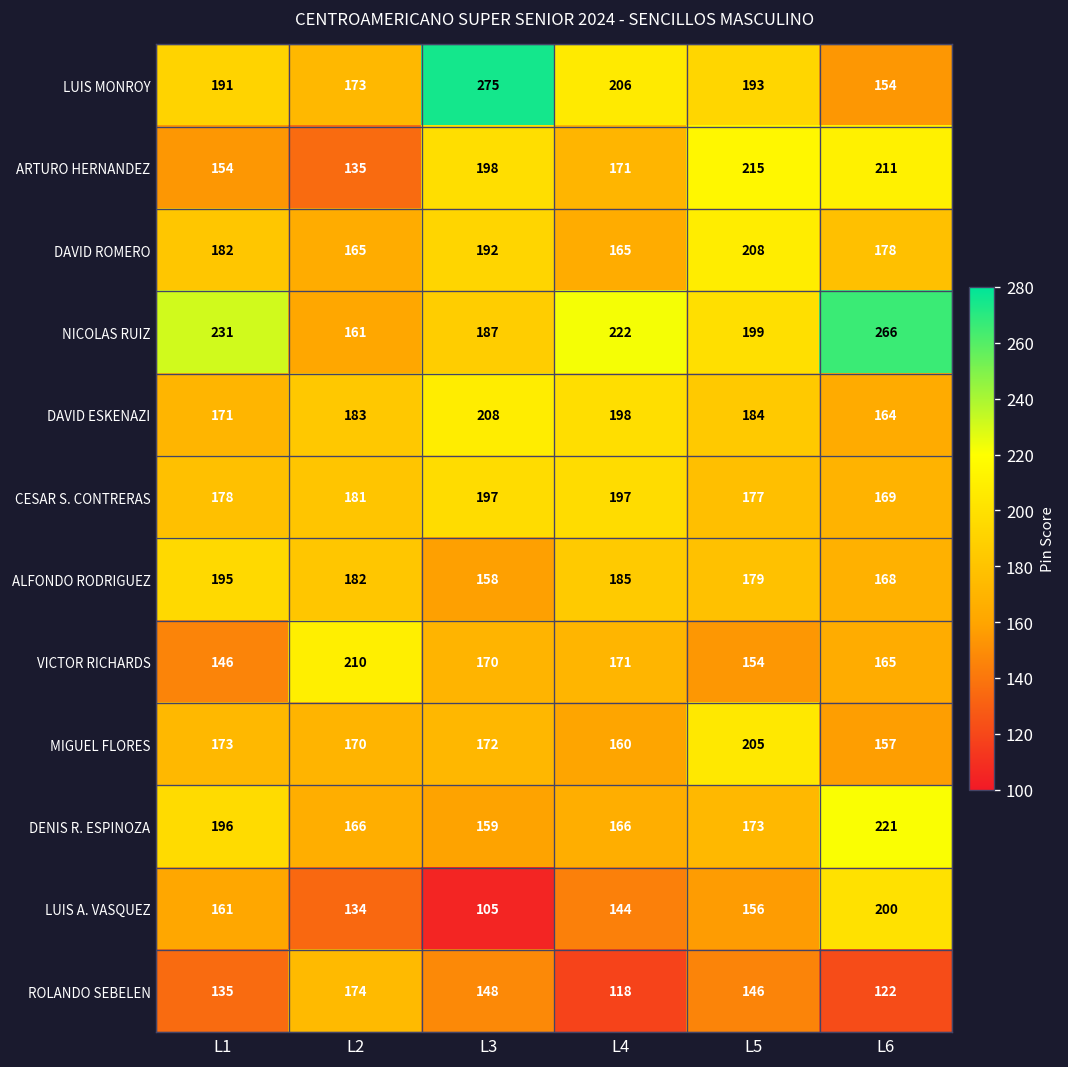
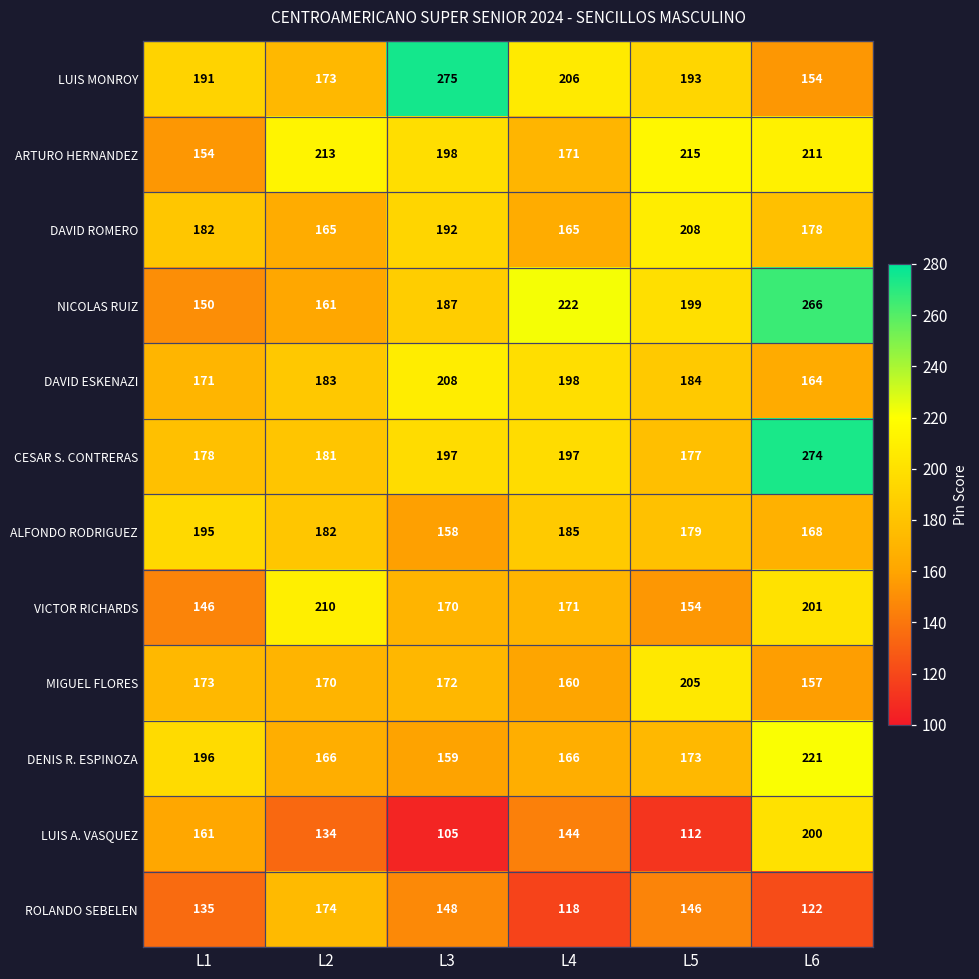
ARTURO HERNANDEZ, L2: 135 -> 213
NICOLAS RUIZ, L1: 231 -> 150
CESAR S. CONTRERAS, L6: 169 -> 274
VICTOR RICHARDS, L6: 165 -> 201
LUIS A. VASQUEZ, L5: 156 -> 112
